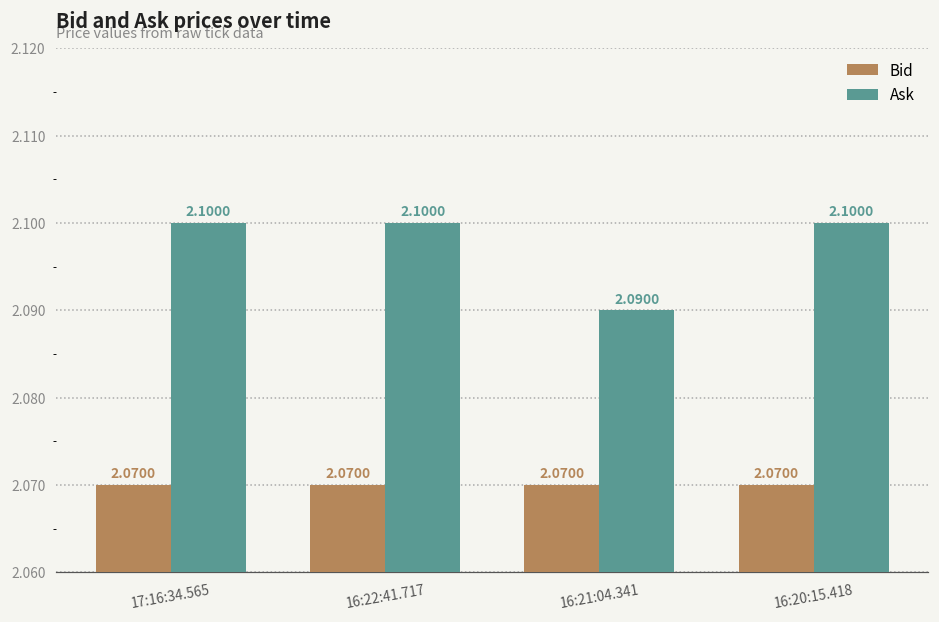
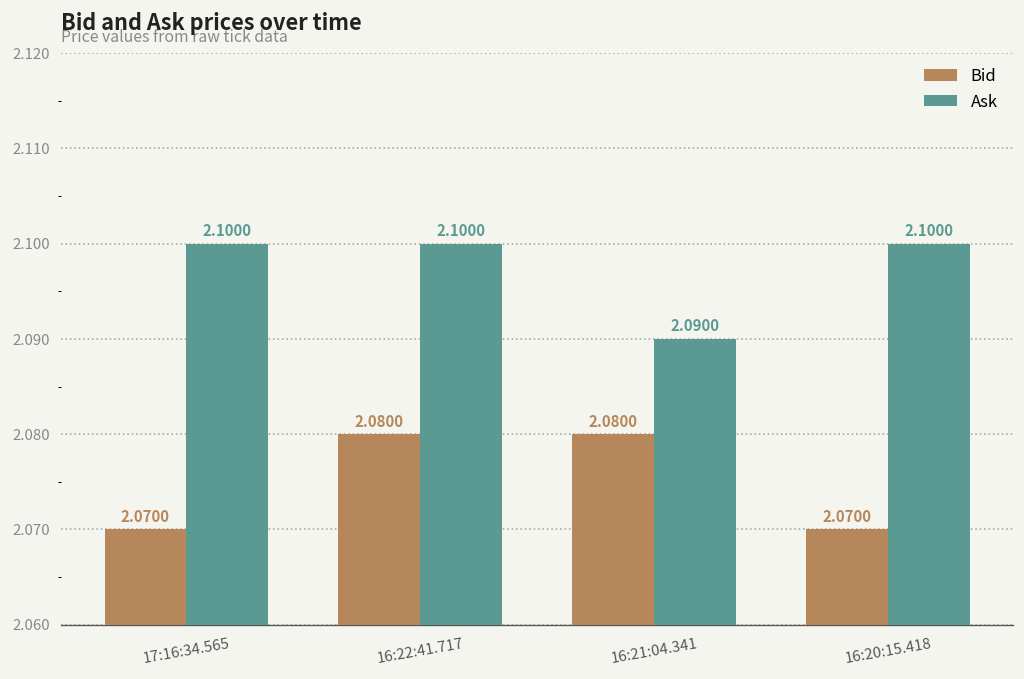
Bid, 16:22:41.717: 2.0700 -> 2.0800
Bid, 16:21:04.341: 2.0700 -> 2.0800
